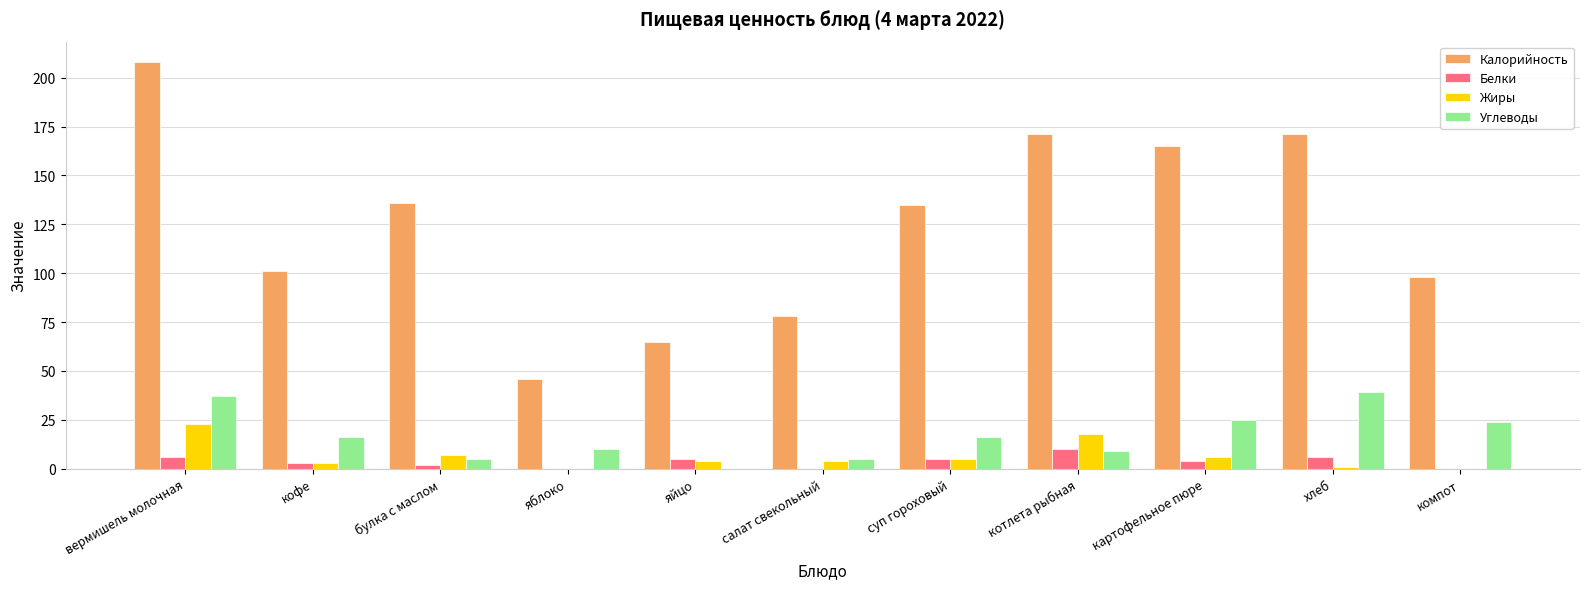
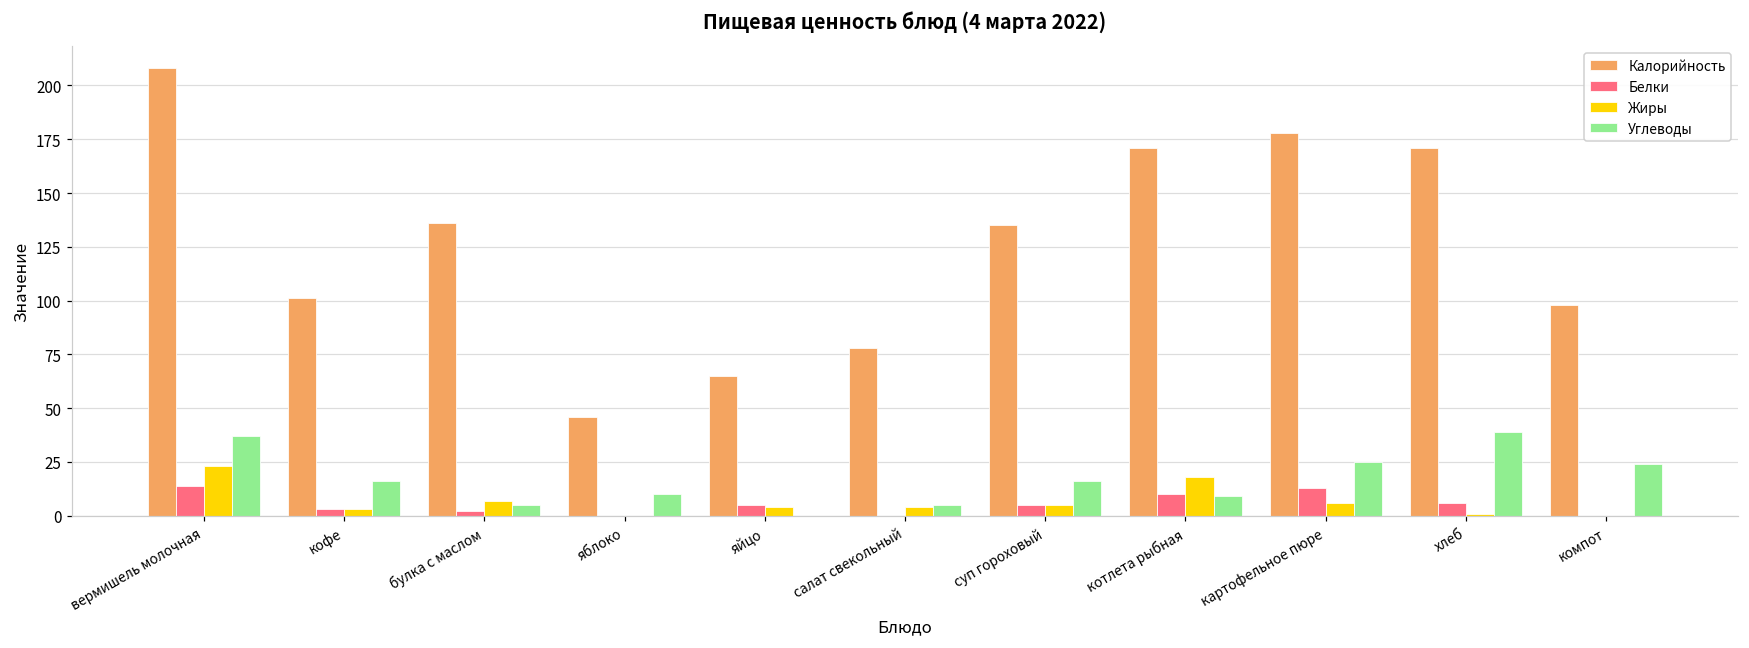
Белки, вермишель молочная: 6 -> 14
Калорийность, картофельное пюре: 165 -> 178
Белки, картофельное пюре: 4 -> 13
